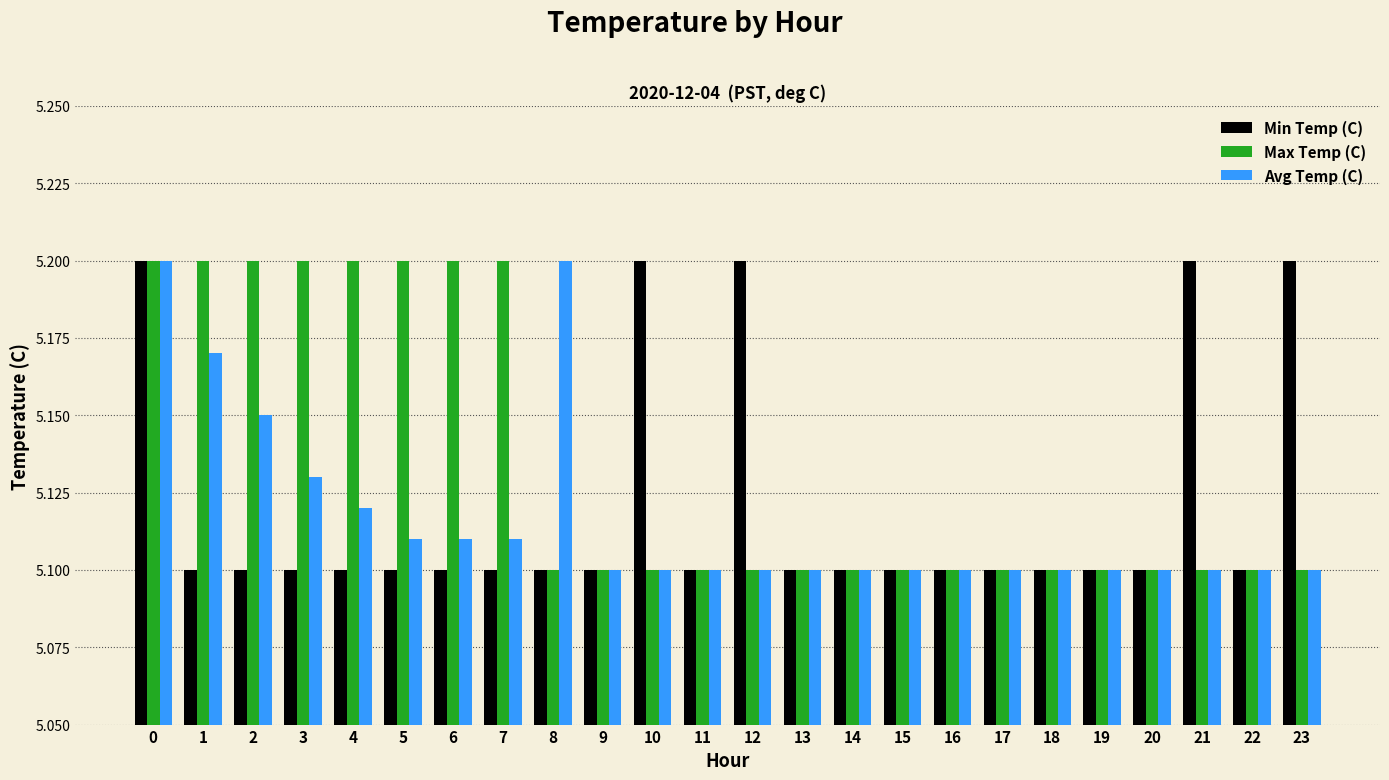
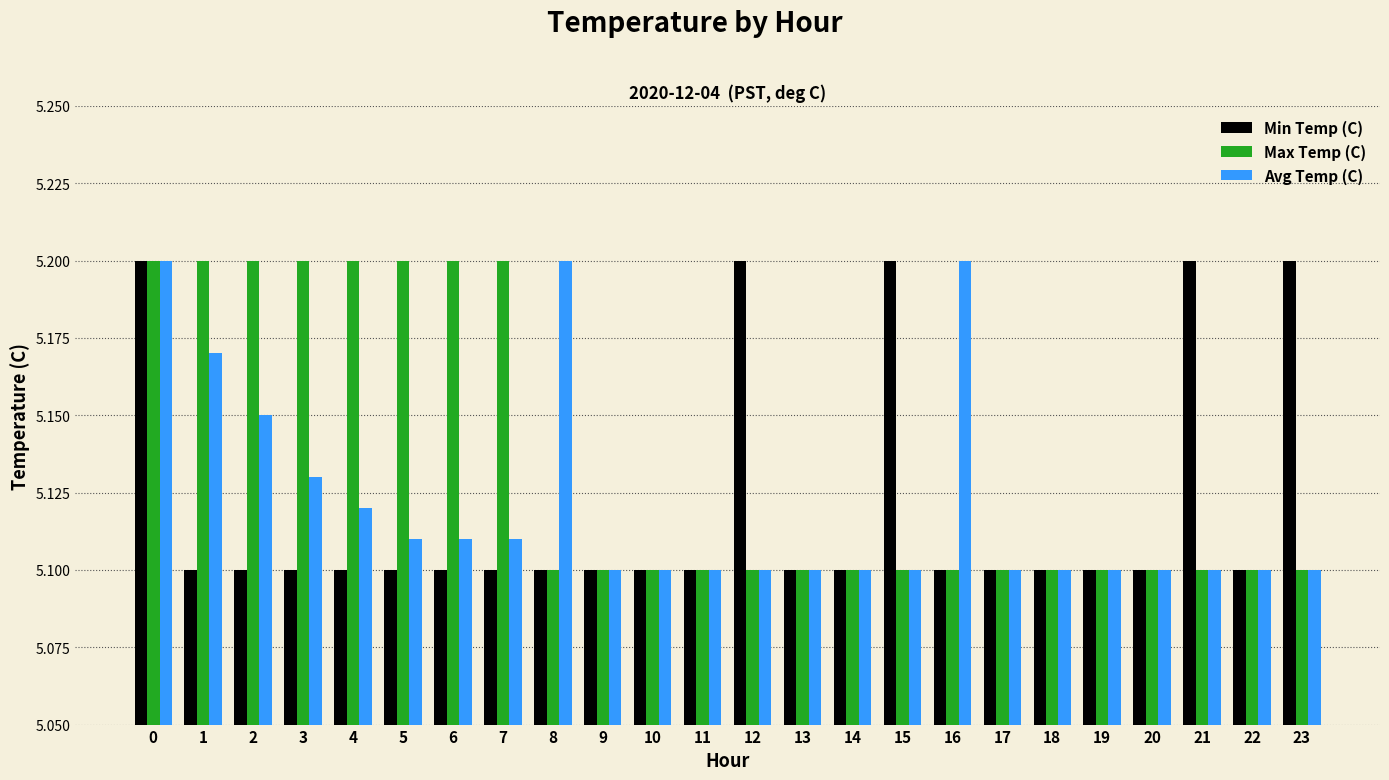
Min Temp (C), 10: 5.2 -> 5.1
Min Temp (C), 15: 5.1 -> 5.2
Avg Temp (C), 16: 5.1 -> 5.2
